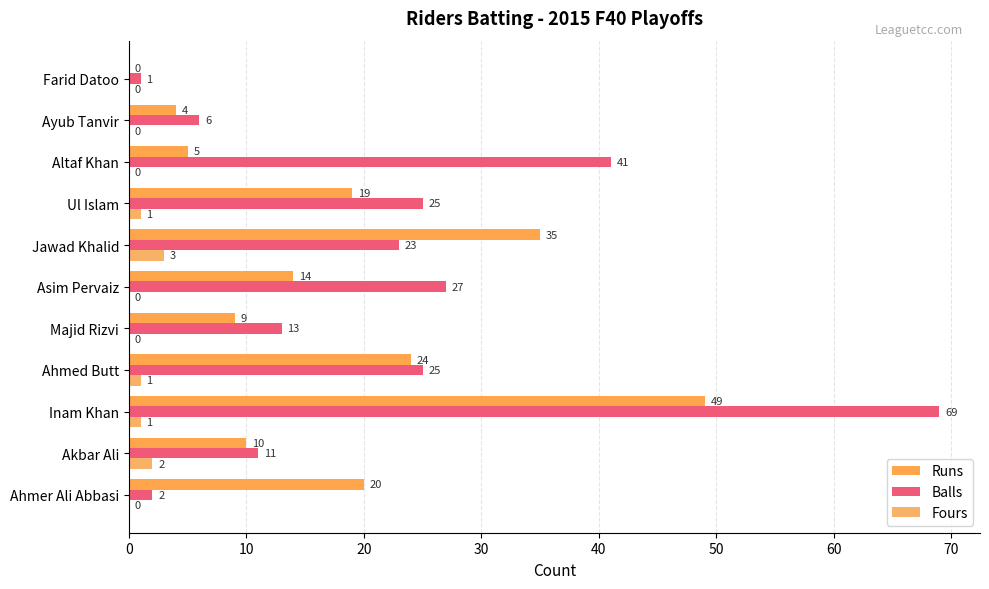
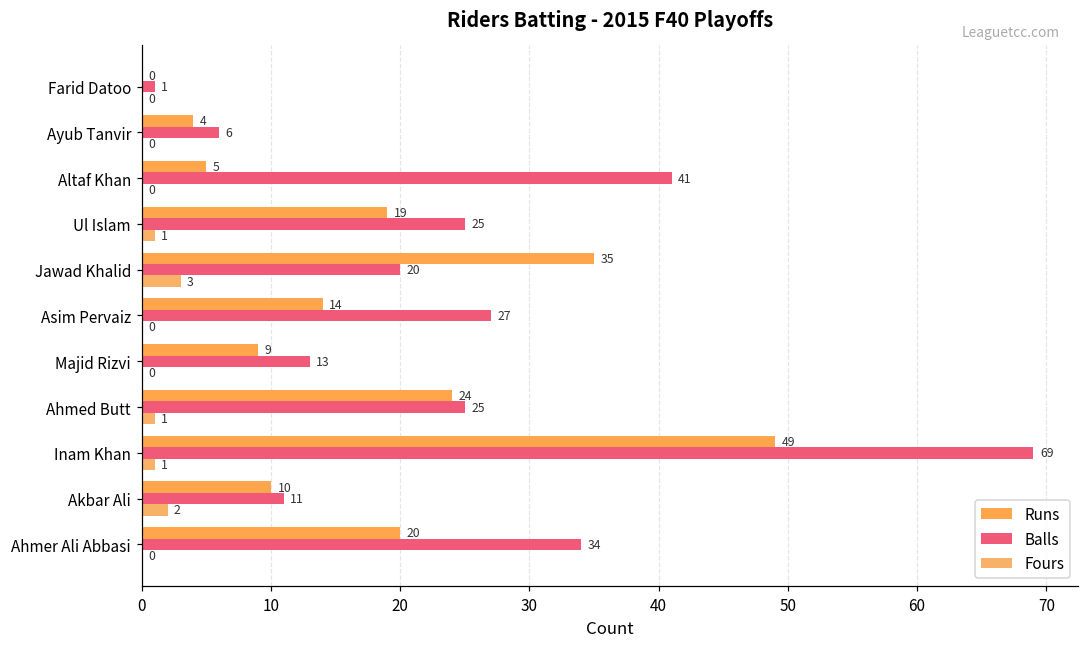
Balls, Jawad Khalid: 23 -> 20
Balls, Ahmer Ali Abbasi: 2 -> 34
